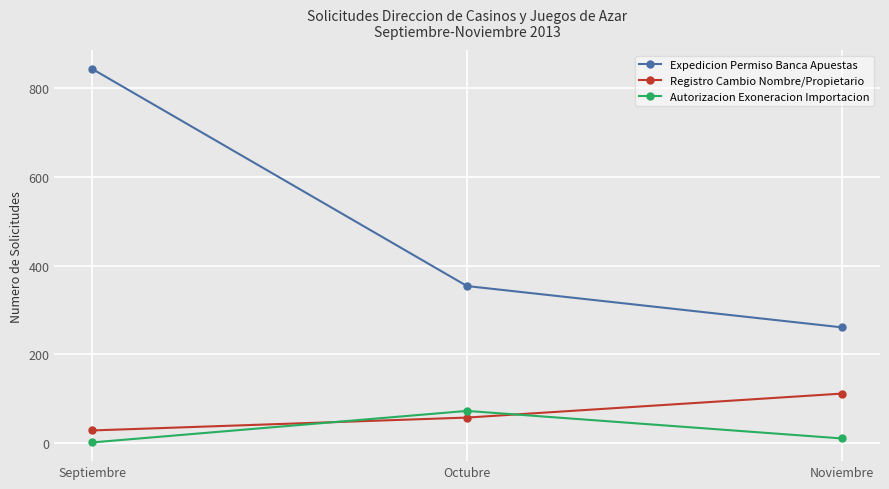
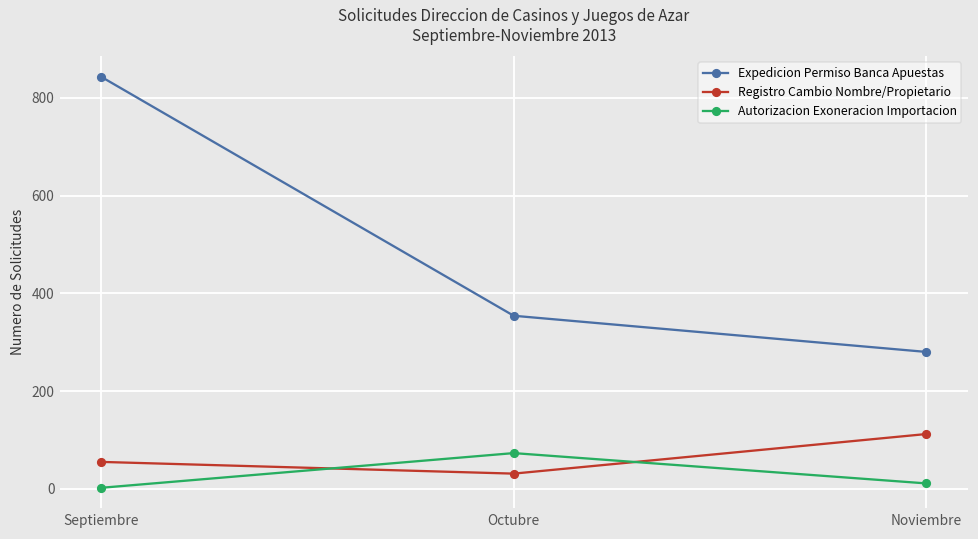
Registro Cambio Nombre/Propietario, Septiembre: 30 -> 60
Registro Cambio Nombre/Propietario, Octubre: 60 -> 30
Expedicion Permiso Banca Apuestas, Noviembre: 260 -> 280
